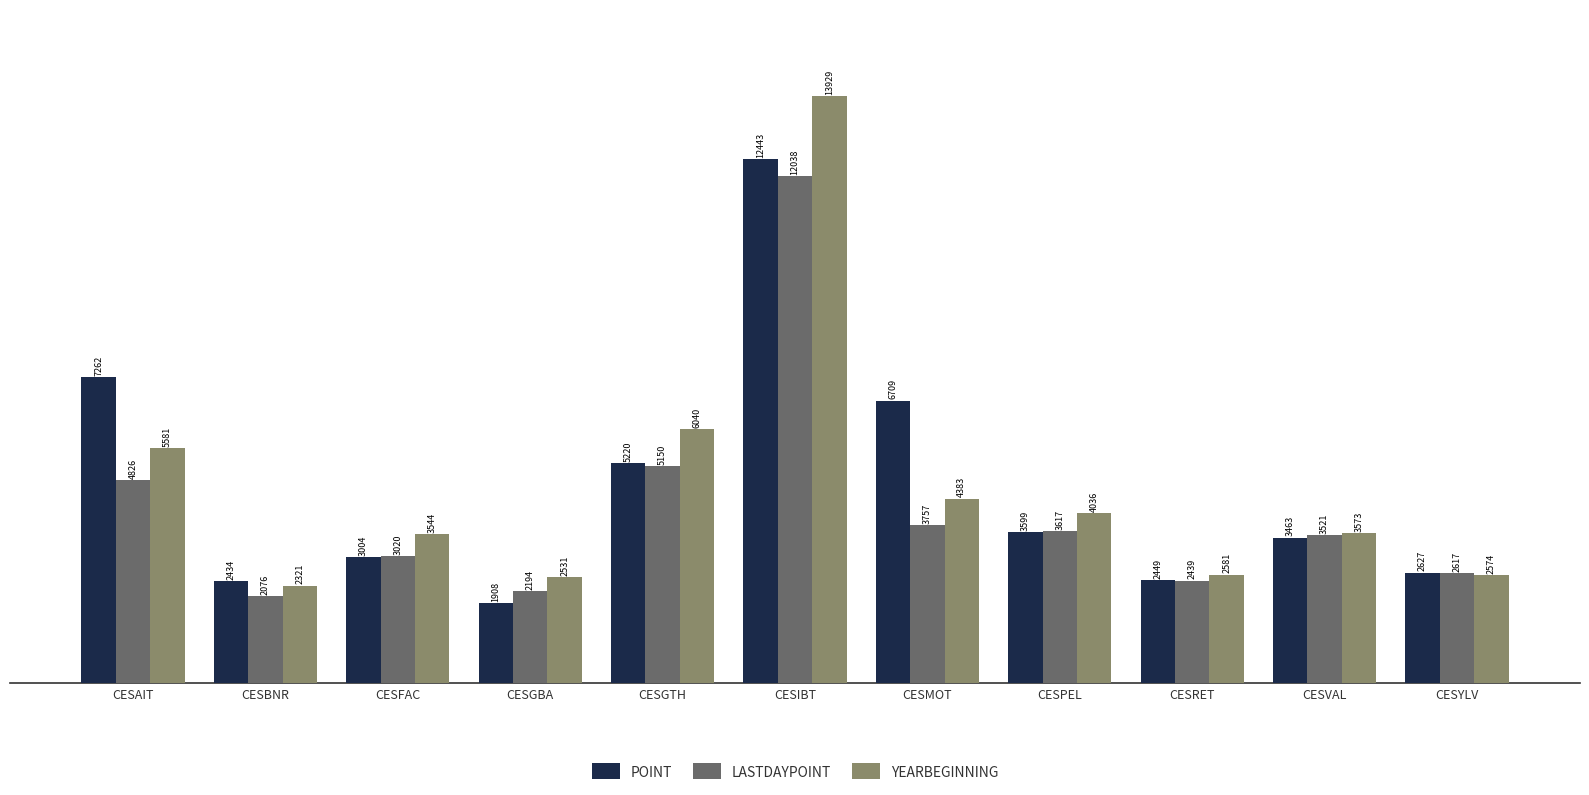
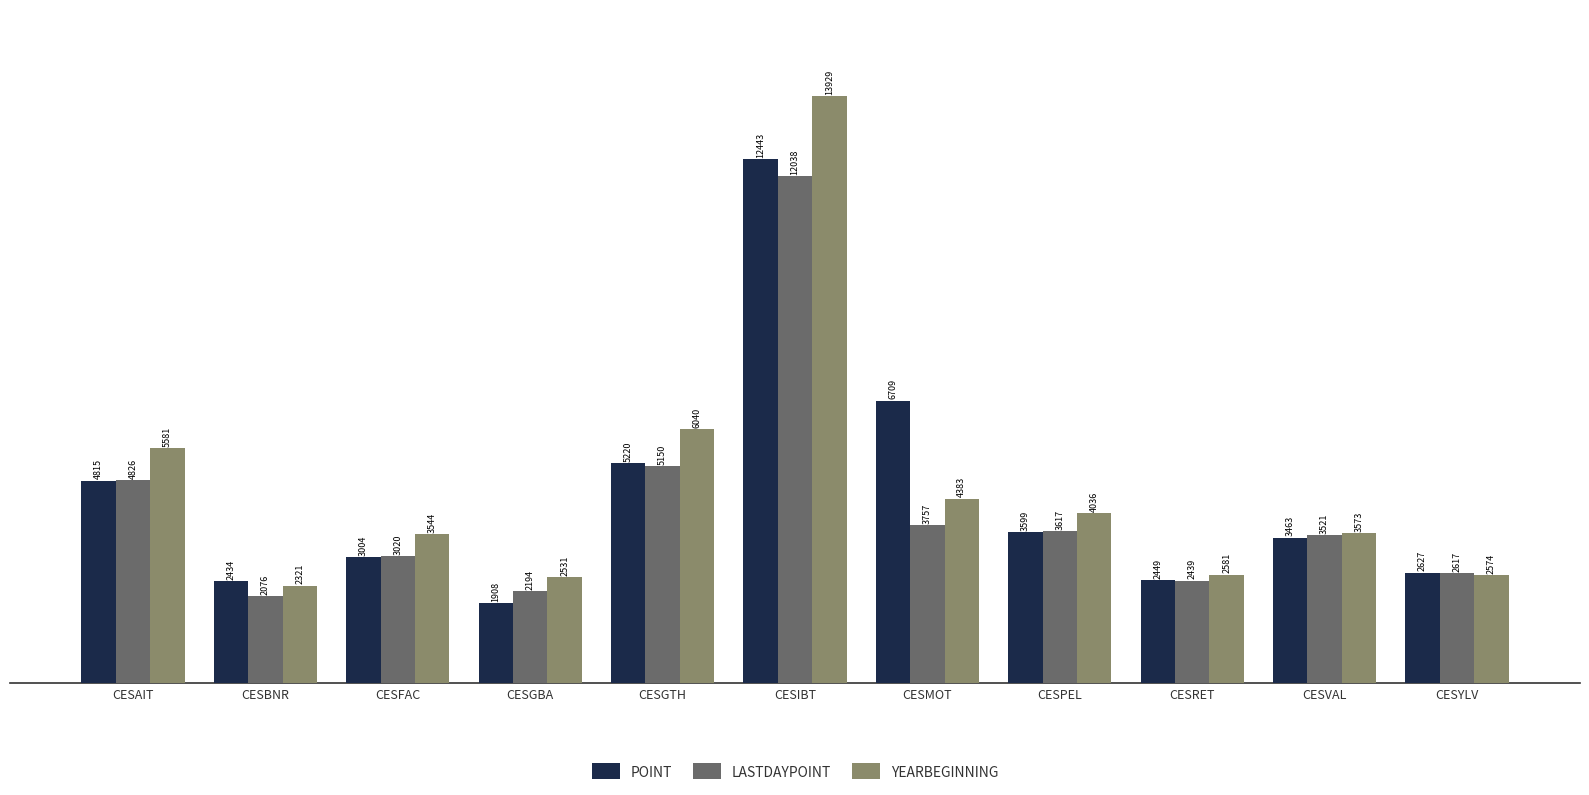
POINT, CESAIT: 7262 -> 4815
